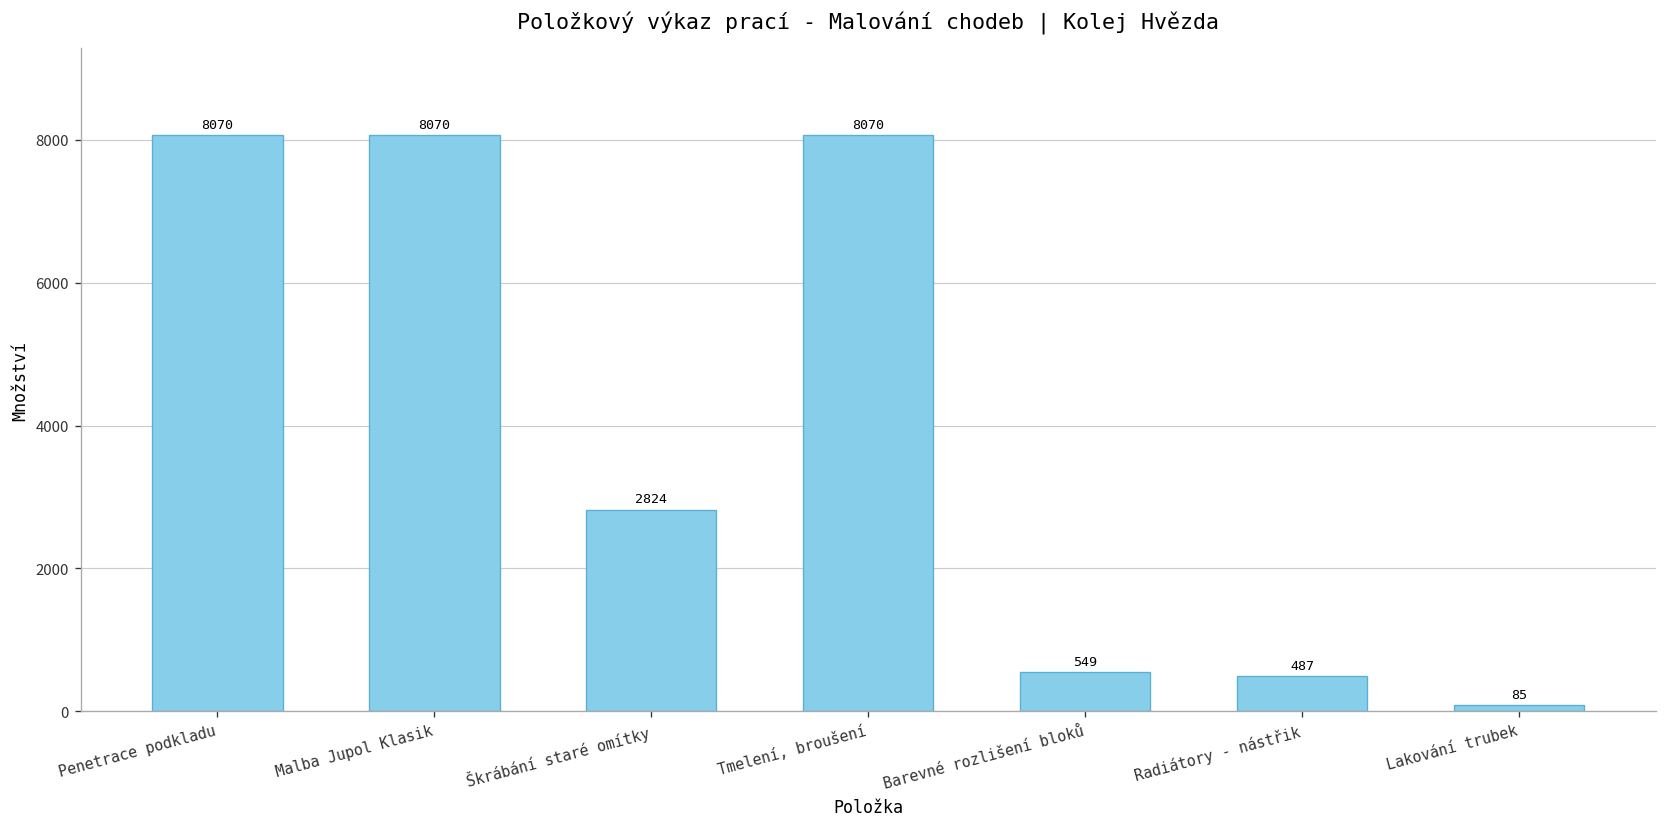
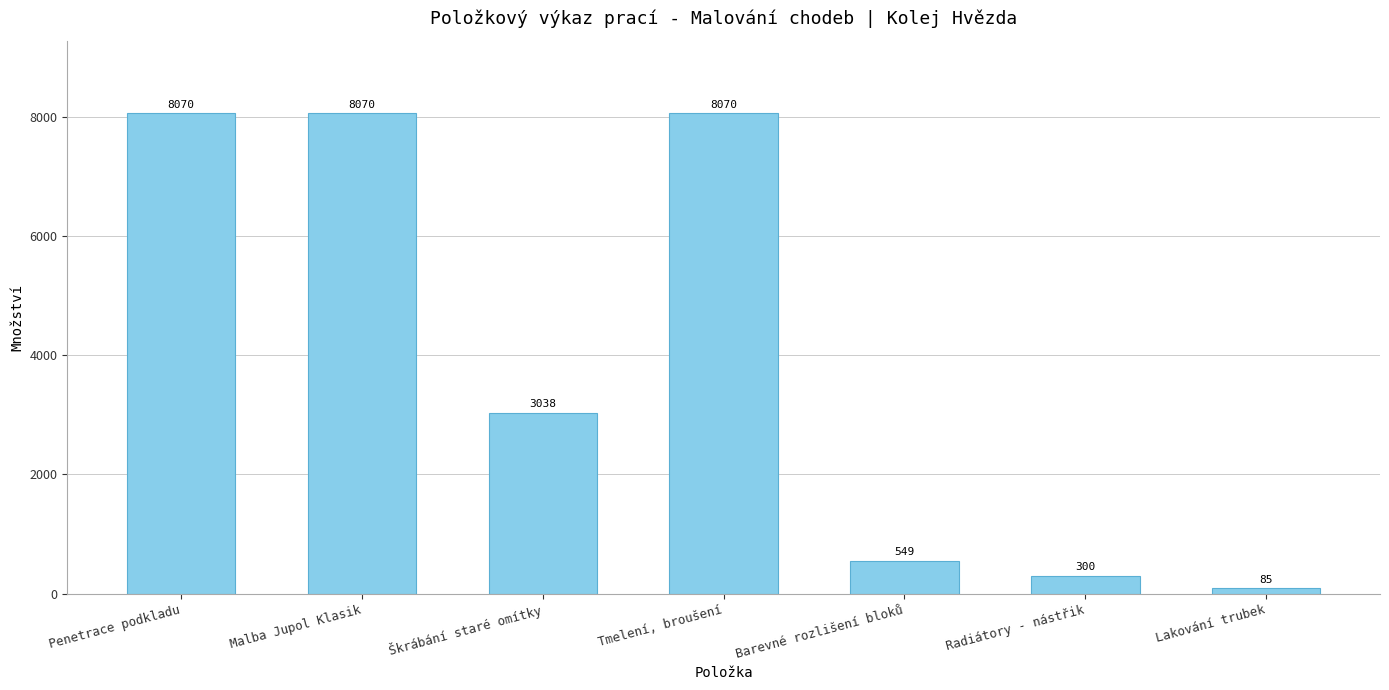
Škrábání staré omítky: 2824 -> 3038
Radiátory - nástřik: 487 -> 300
